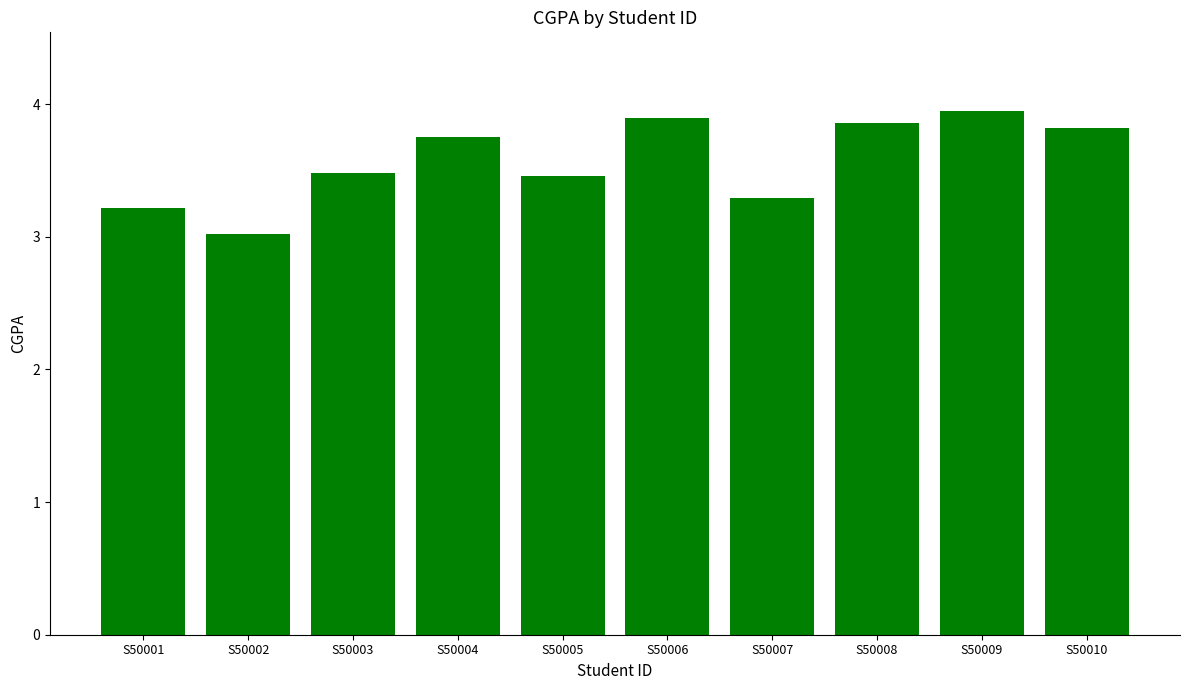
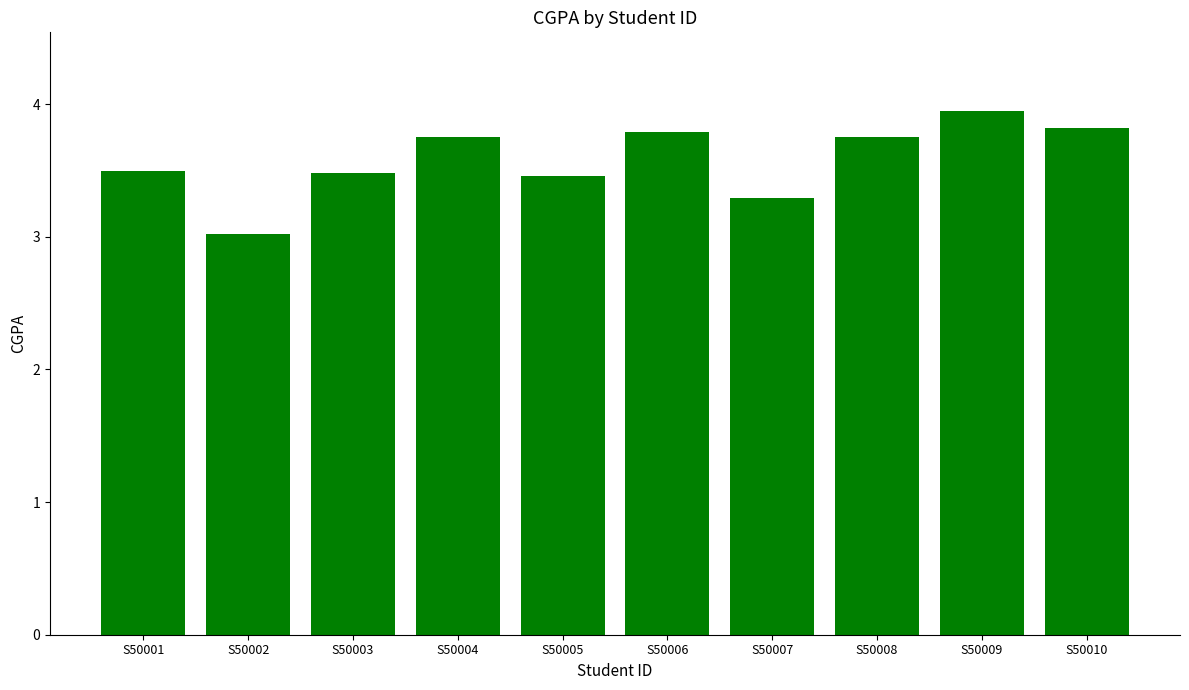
S50001: 3.22 -> 3.50
S50006: 3.90 -> 3.79
S50008: 3.86 -> 3.75
